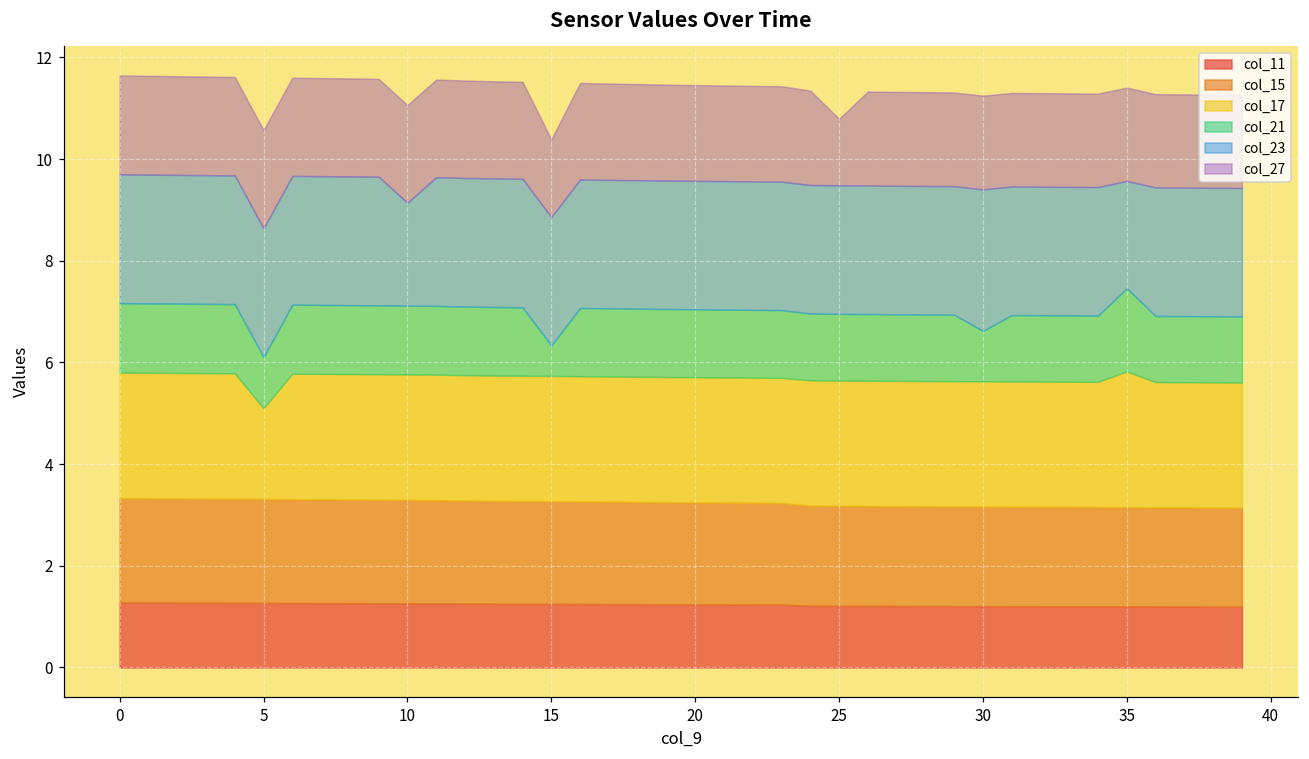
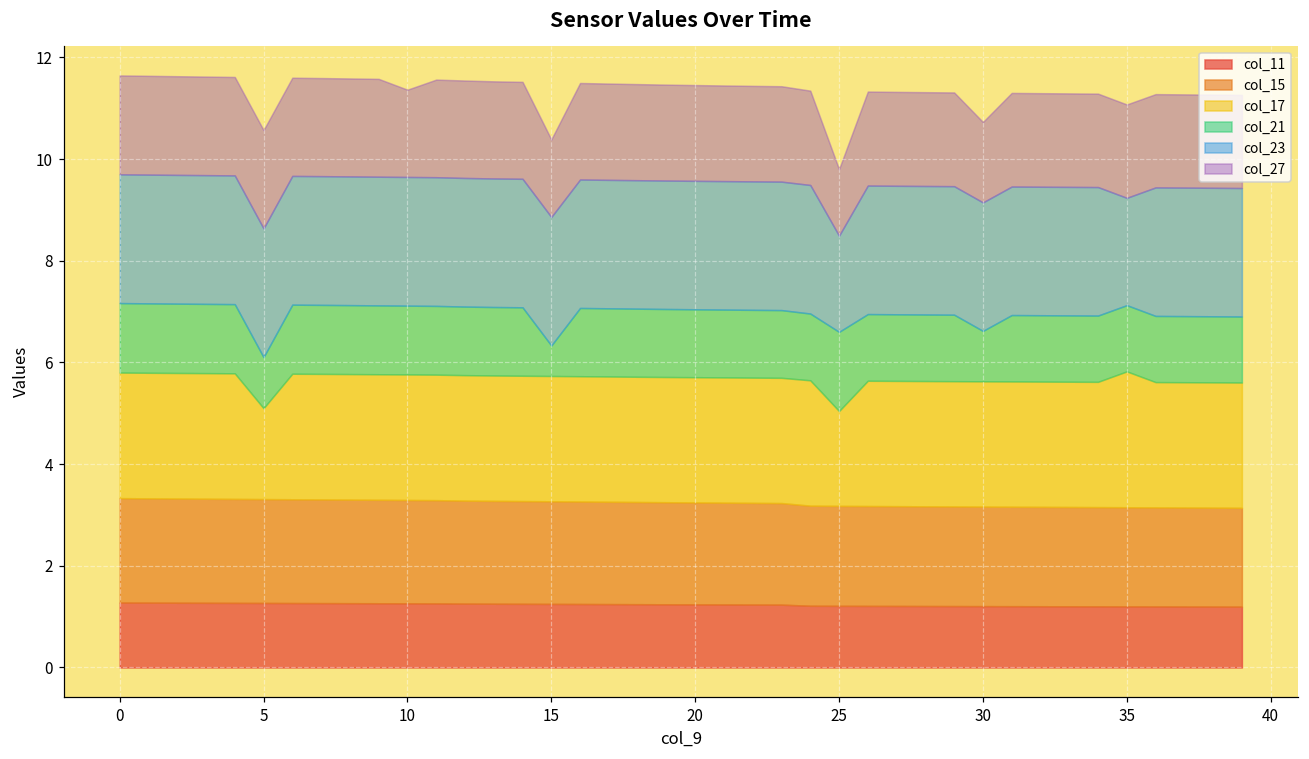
col_23, 10: 2.0 -> 2.5
col_27, 10: 1.9 -> 1.7
col_17, 25: 2.5 -> 1.9
col_21, 25: 1.3 -> 1.6
col_23, 25: 2.5 -> 1.9
col_23, 30: 2.8 -> 2.5
col_27, 30: 1.8 -> 1.6
col_21, 35: 1.6 -> 1.3
